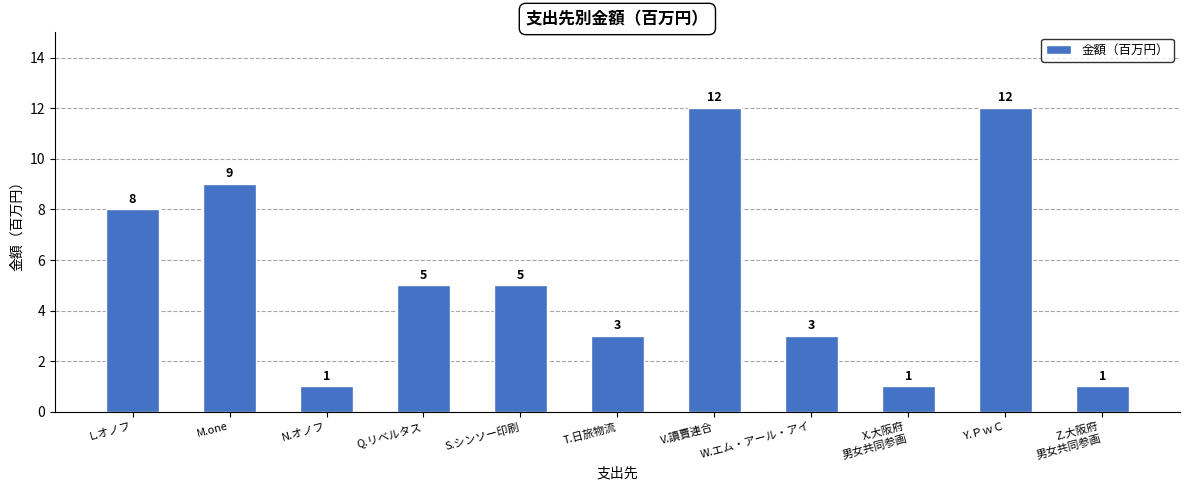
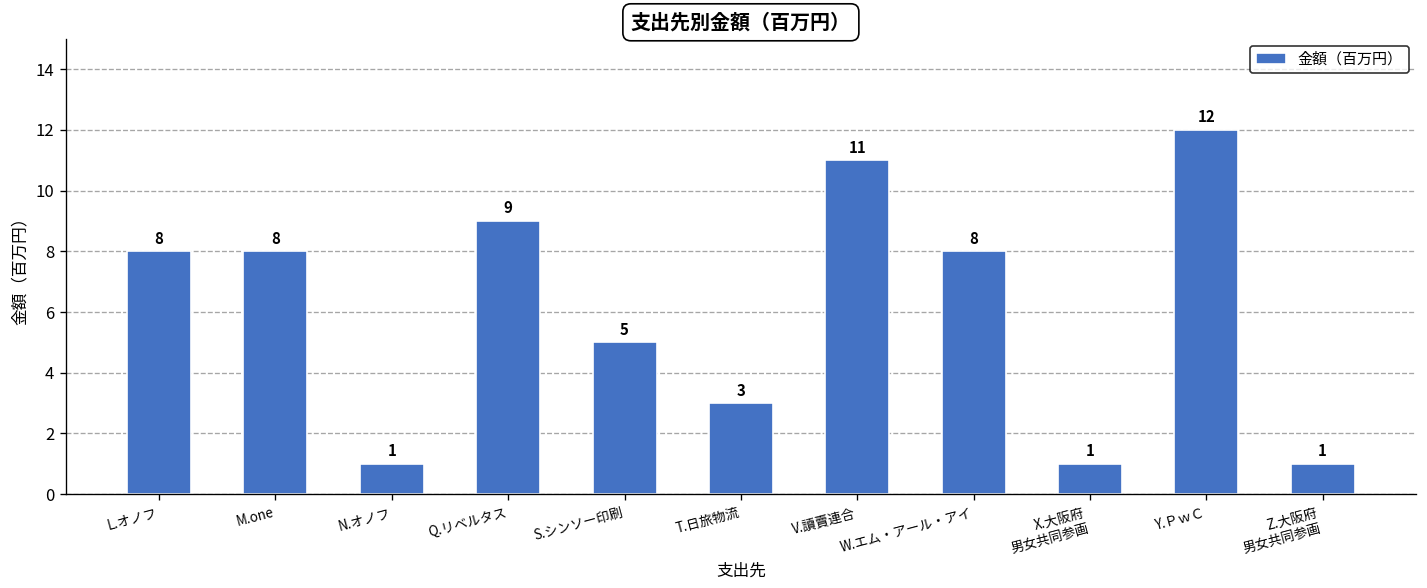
M.one: 9 -> 8
Q.リベルタス: 5 -> 9
V.讀賣連合: 12 -> 11
W.エム・アール・アイ: 3 -> 8
